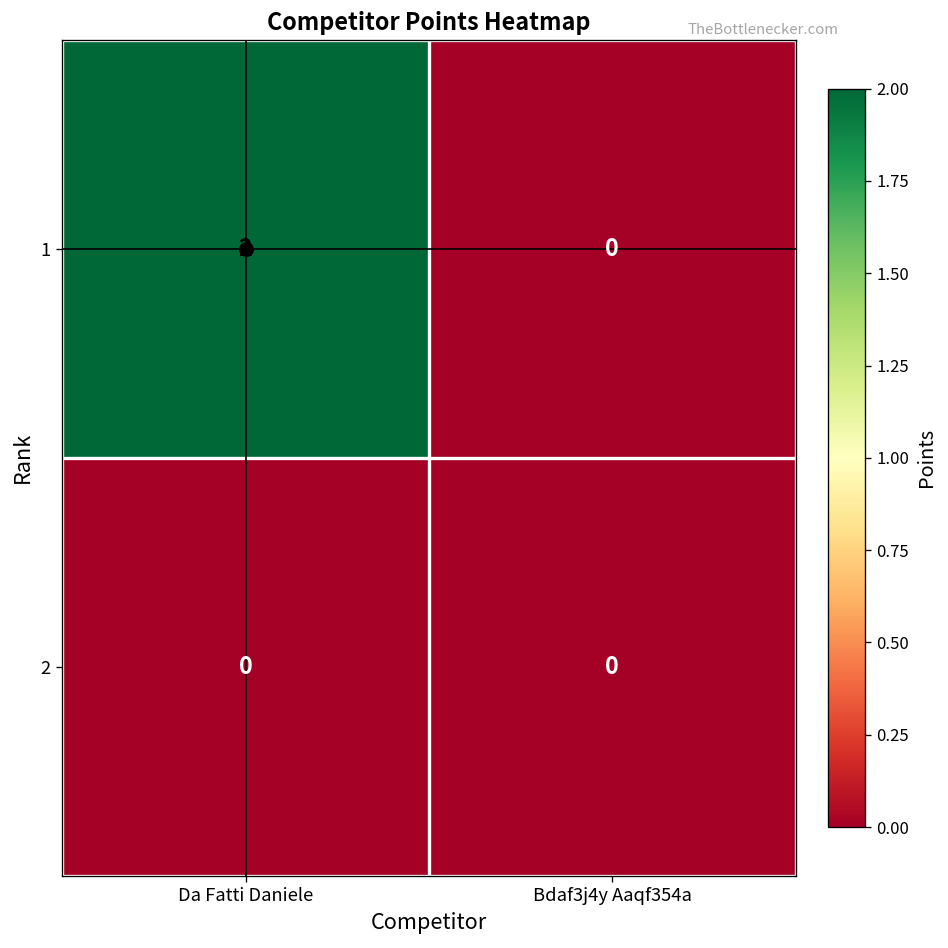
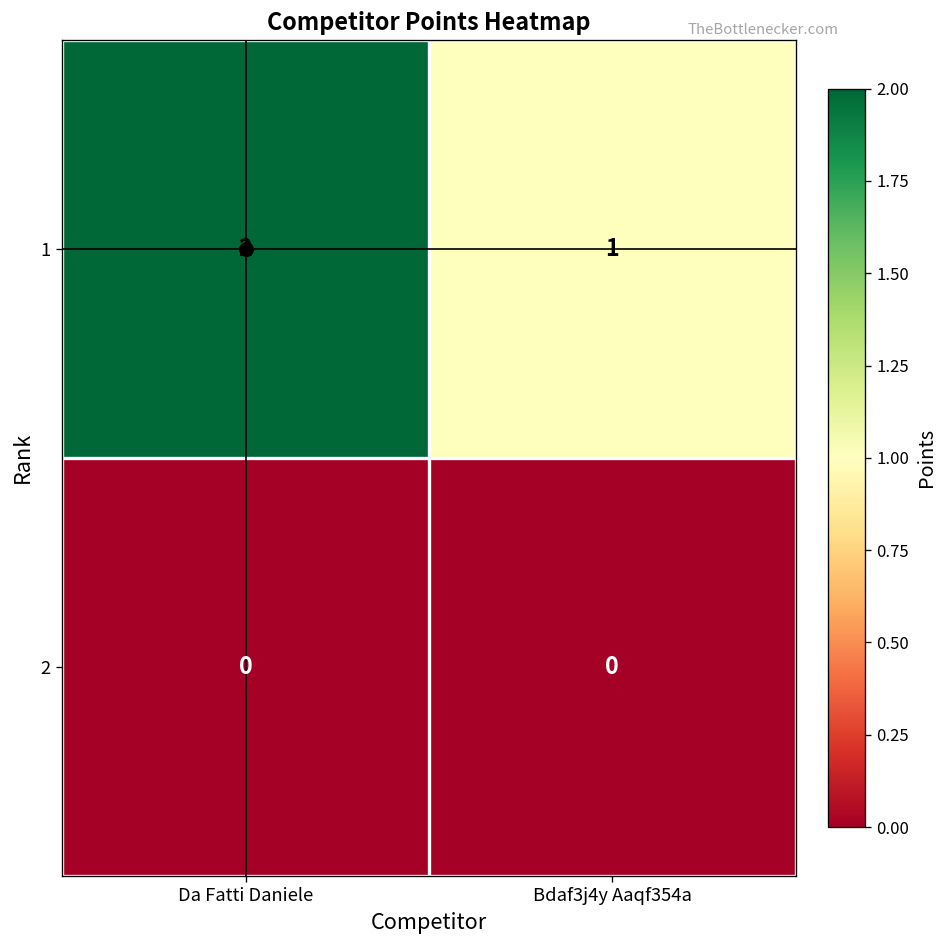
1, Bdaf3j4y Aaqf354a: 0 -> 1
